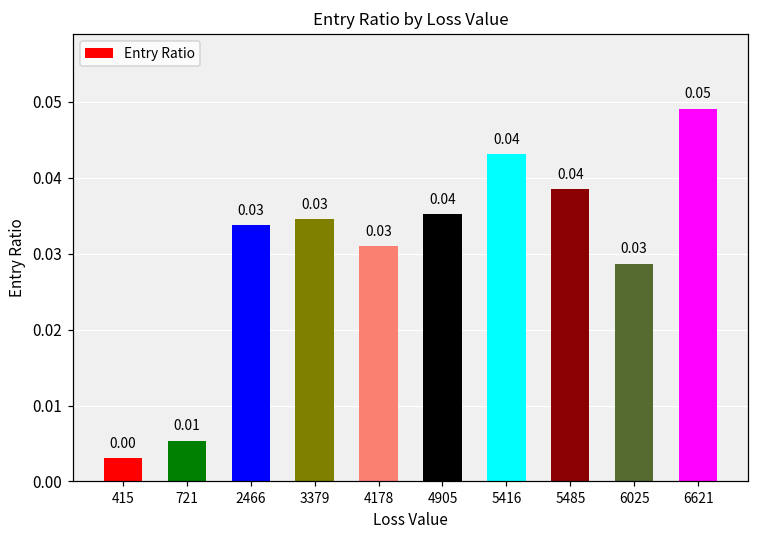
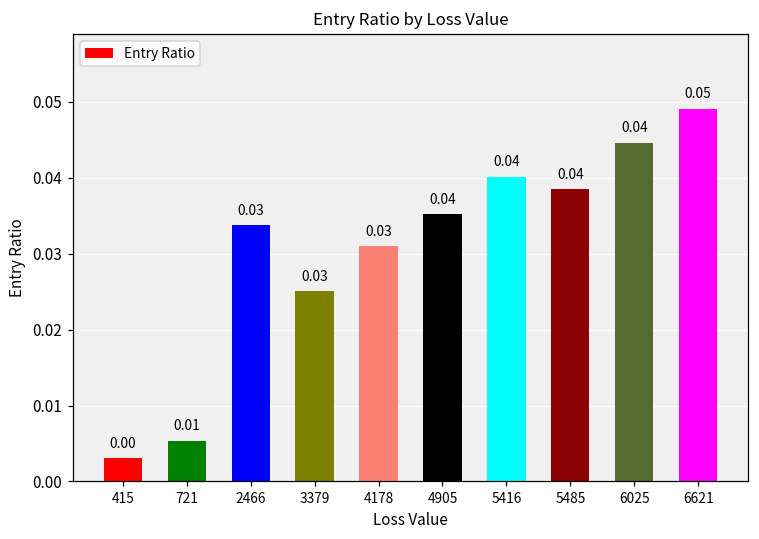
3379: 0.035 -> 0.025
5416: 0.043 -> 0.040
6025: 0.03 -> 0.04
